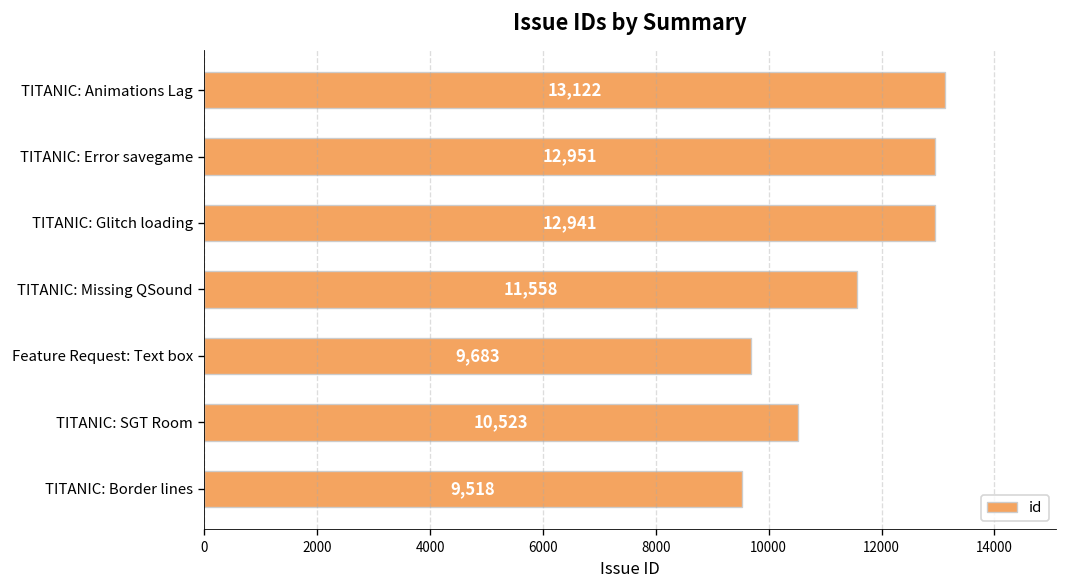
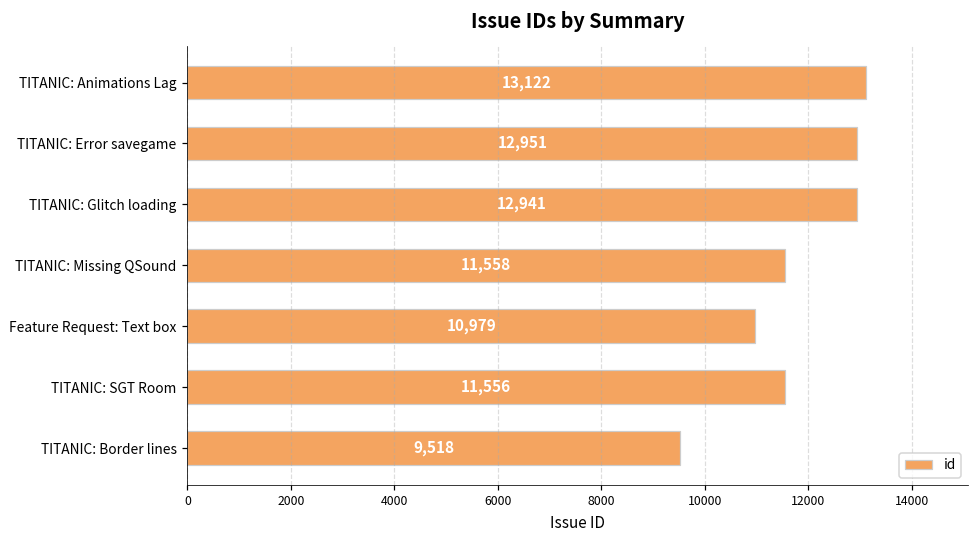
Feature Request: Text box: 9,683 -> 10,979
TITANIC: SGT Room: 10,523 -> 11,556
